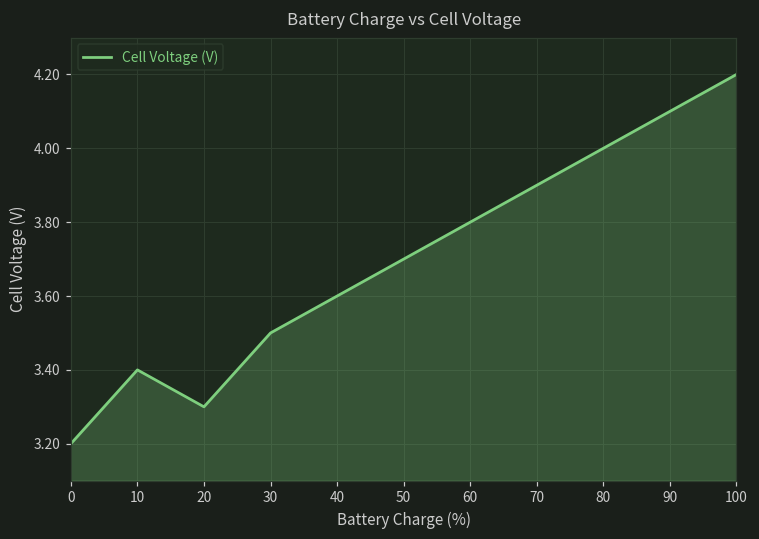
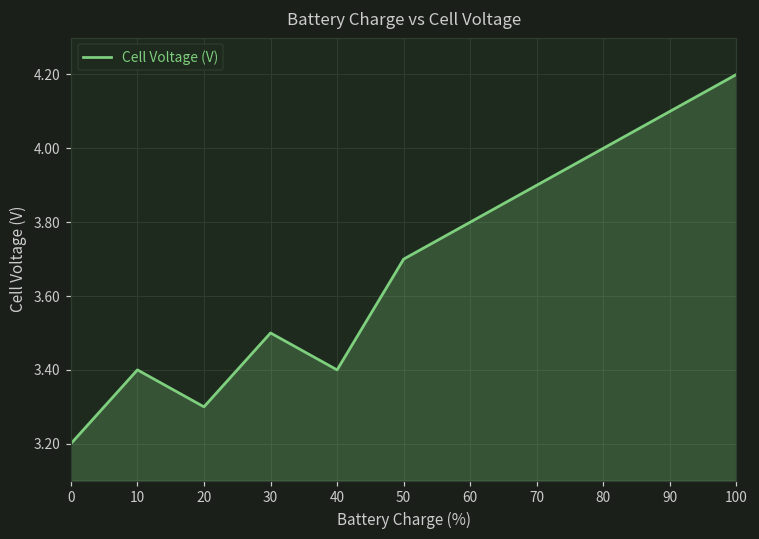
40: 3.6 -> 3.4
